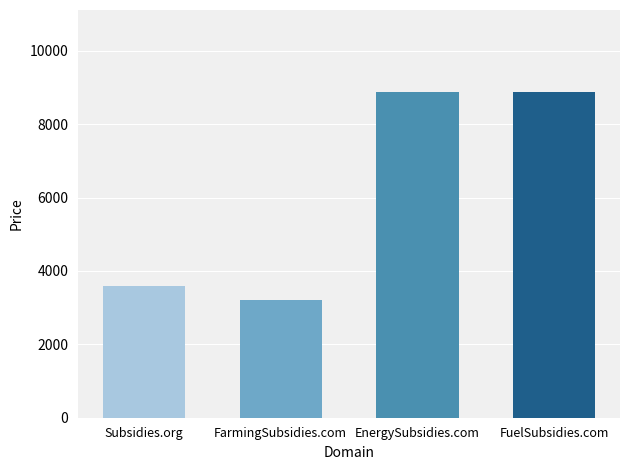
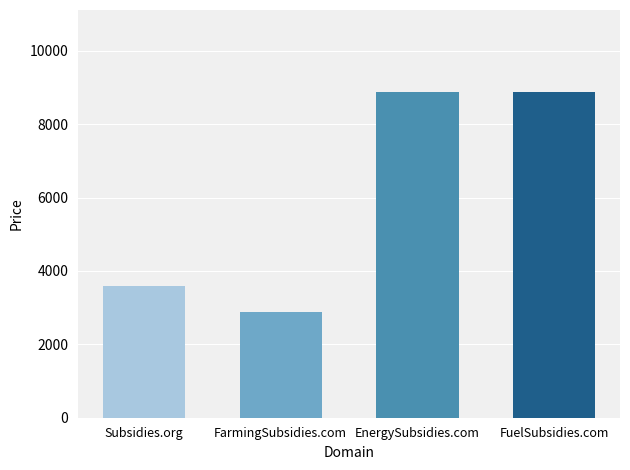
FarmingSubsidies.com: 3200 -> 2900
